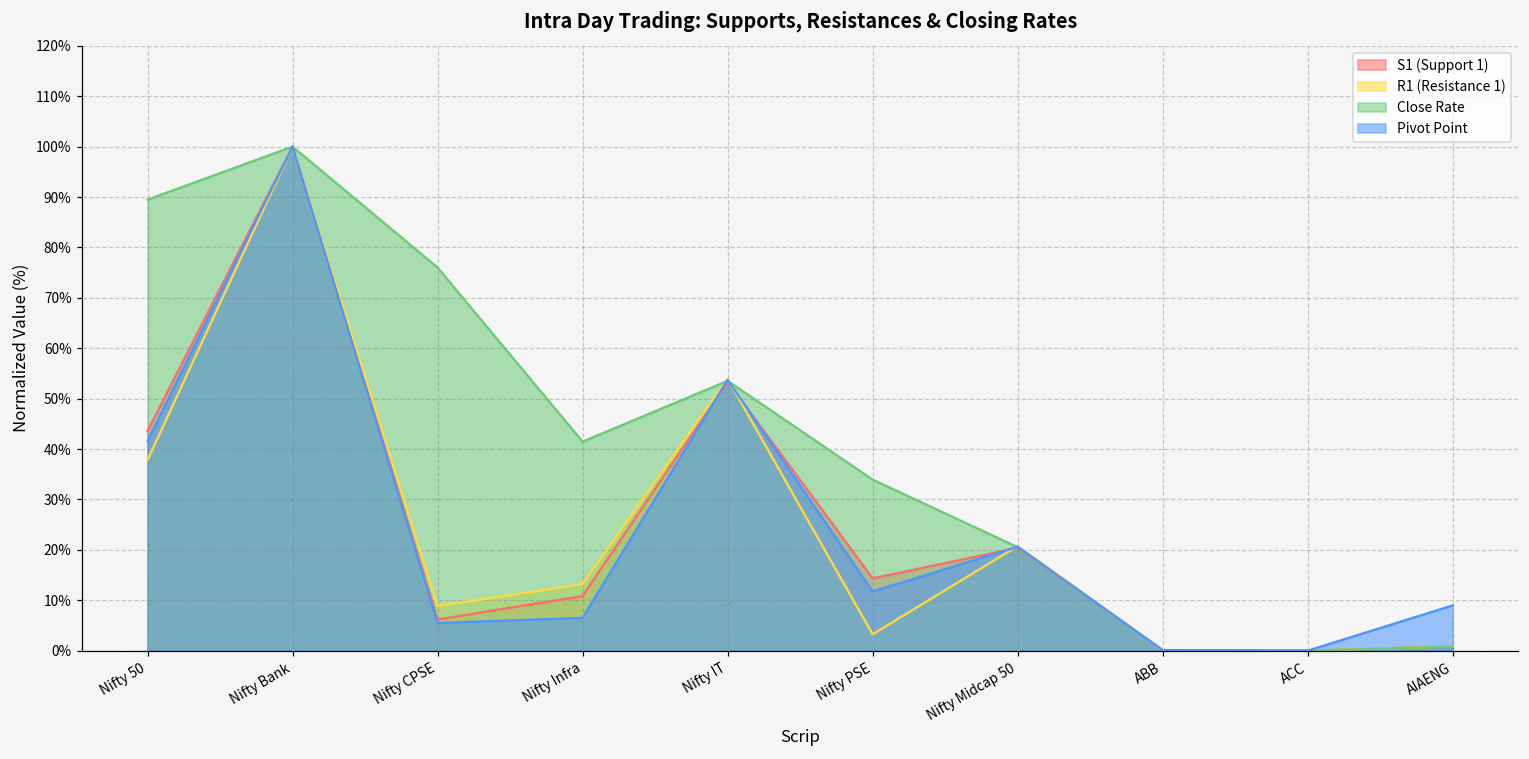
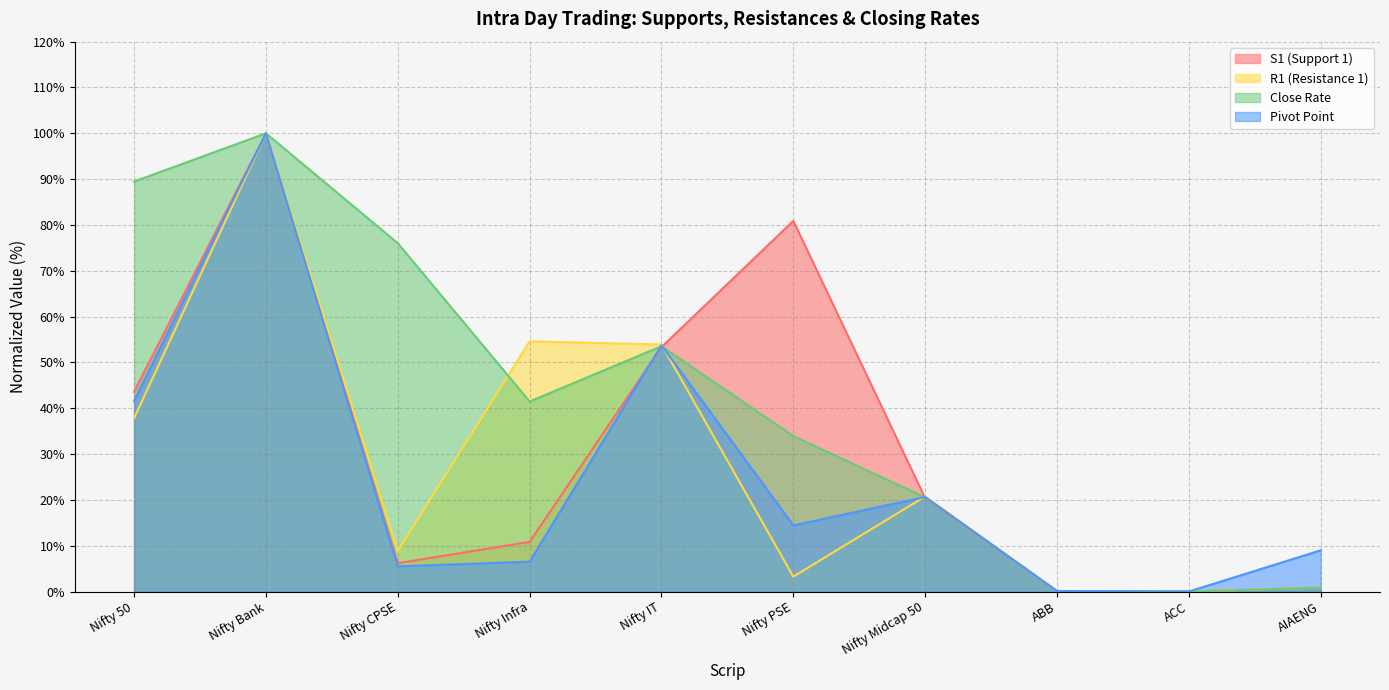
R1 (Resistance 1), Nifty Infra: 13% -> 55%
S1 (Support 1), Nifty PSE: 14% -> 81%
Pivot Point, Nifty PSE: 12% -> 14%
